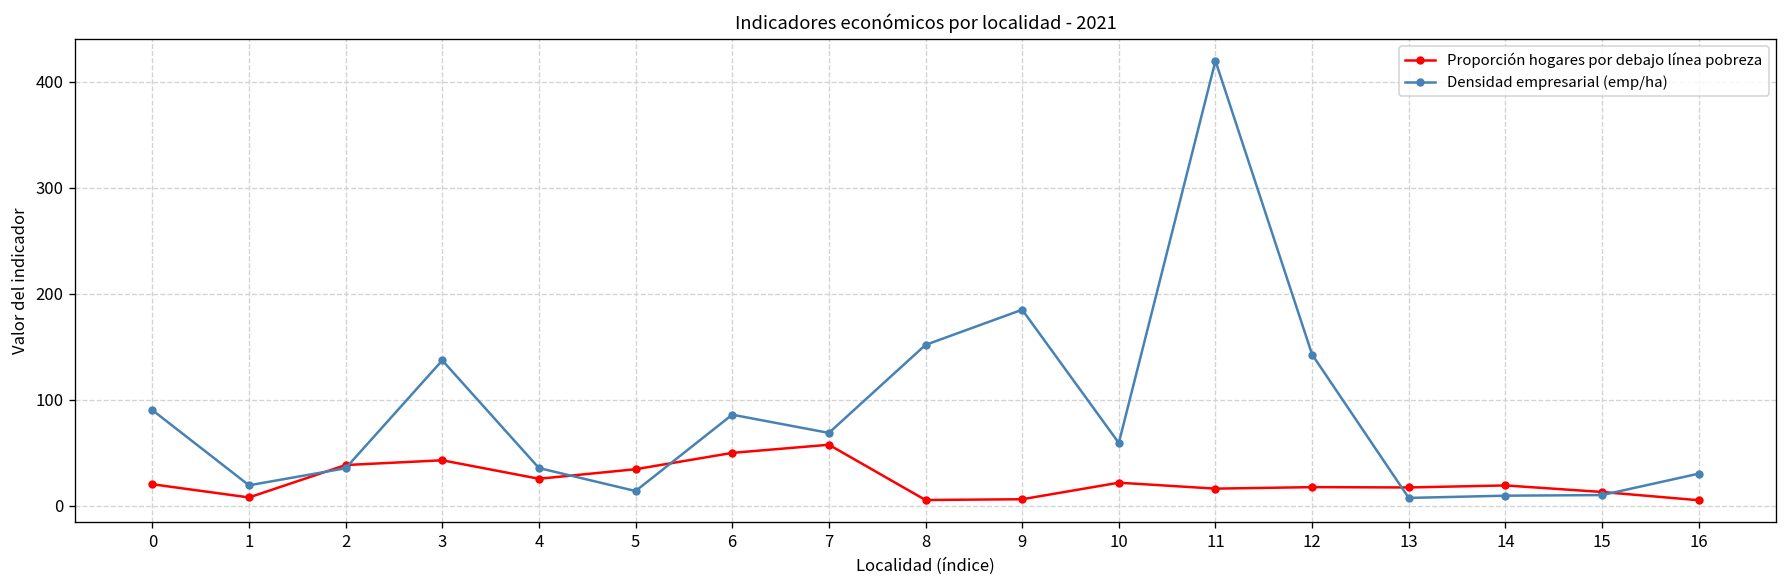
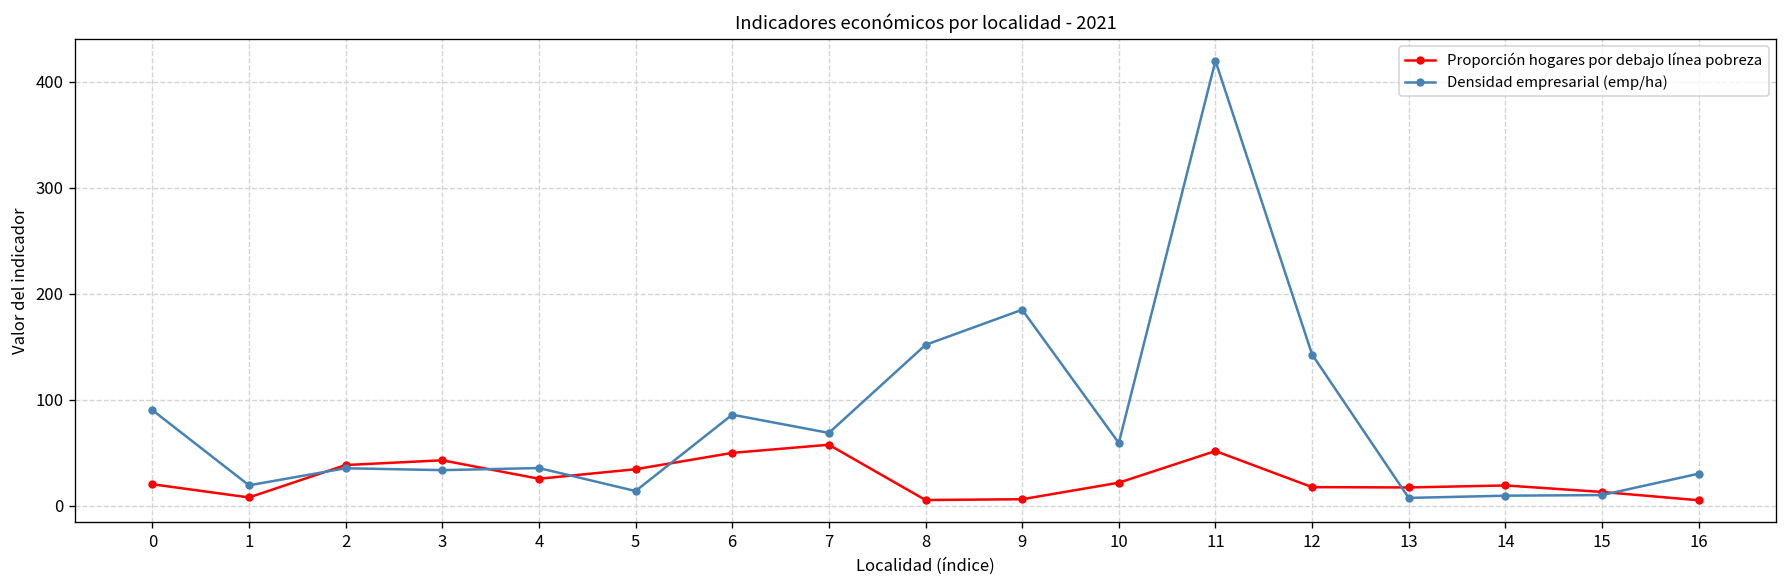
Densidad empresarial (emp/ha), 3: 140 -> 30
Proporción hogares por debajo línea pobreza, 11: 20 -> 50
